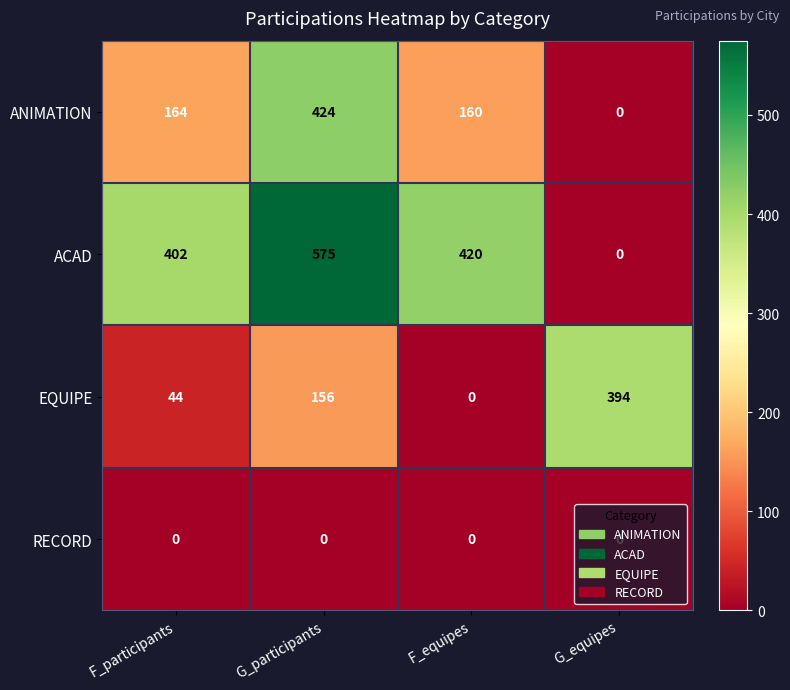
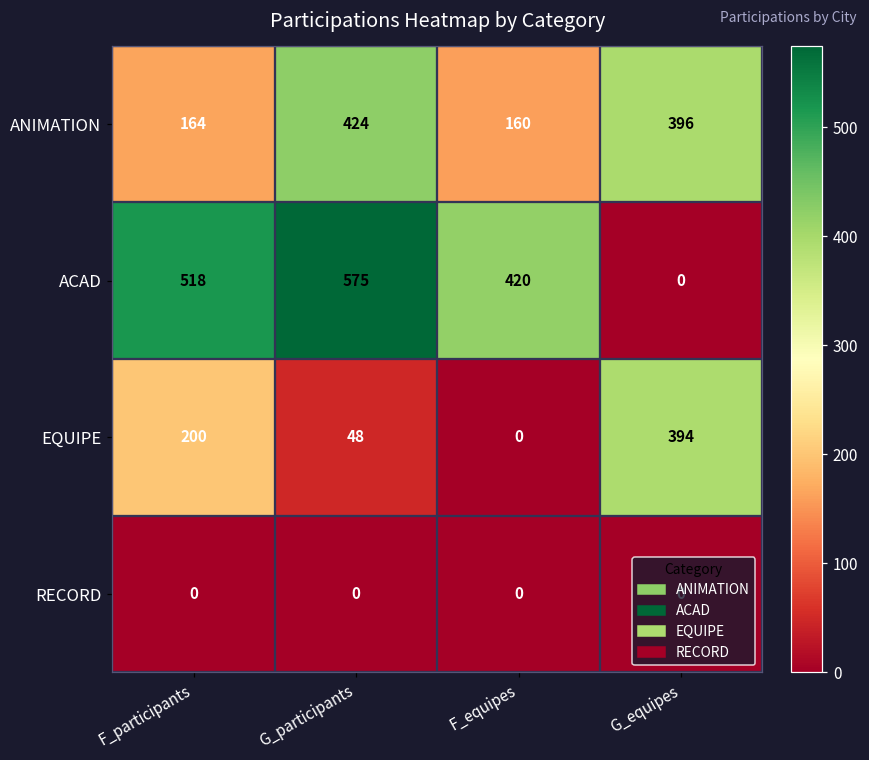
ANIMATION, G_equipes: 0 -> 396
ACAD, F_participants: 402 -> 518
EQUIPE, F_participants: 44 -> 200
EQUIPE, G_participants: 156 -> 48
